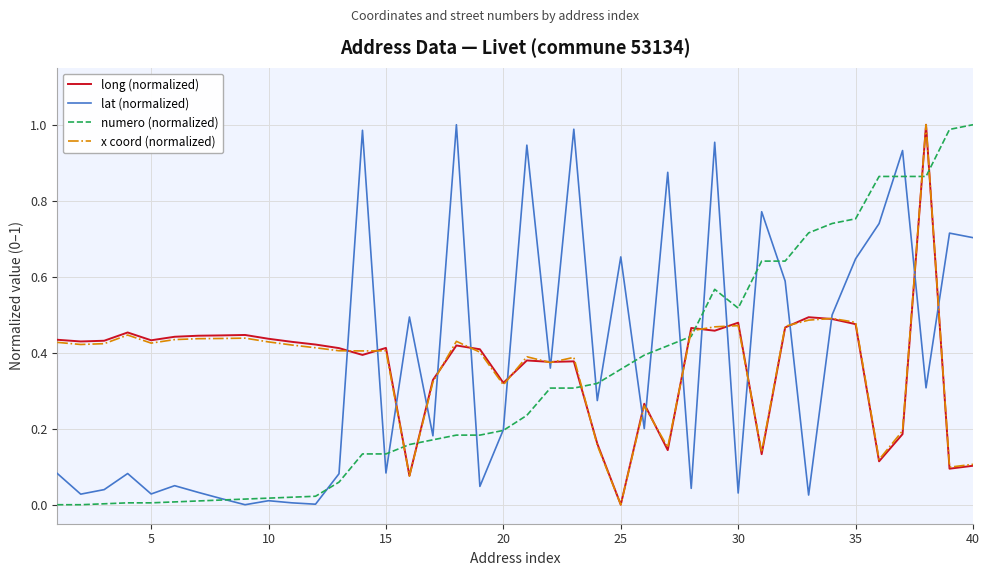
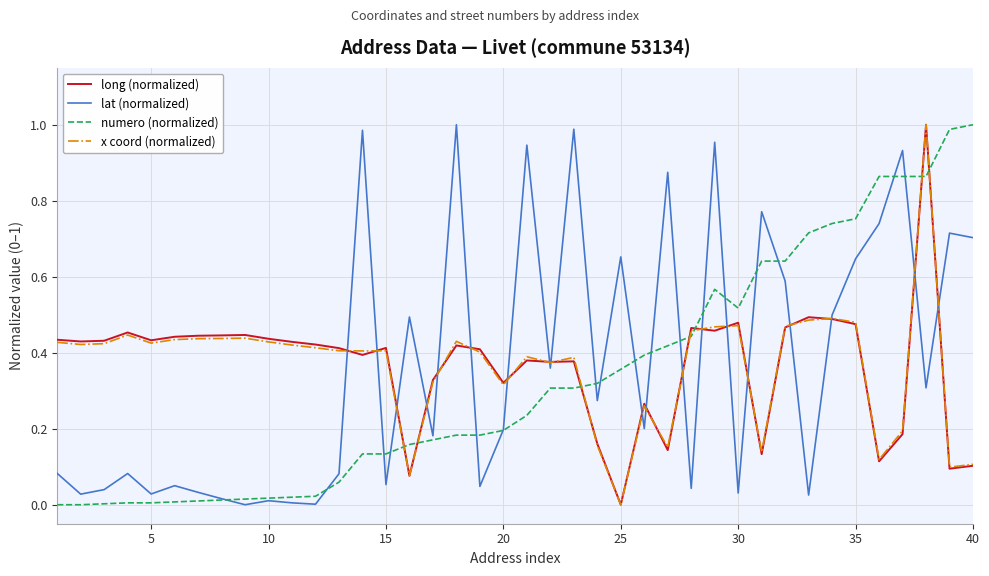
lat (normalized), 15: 0.08 -> 0.05
